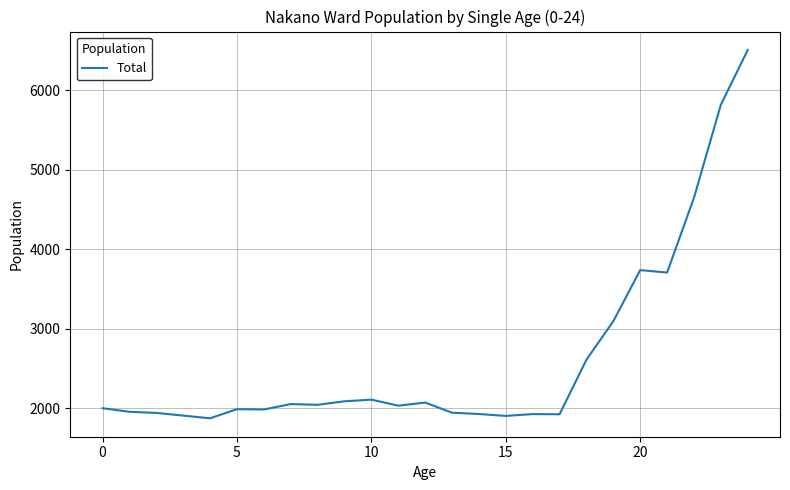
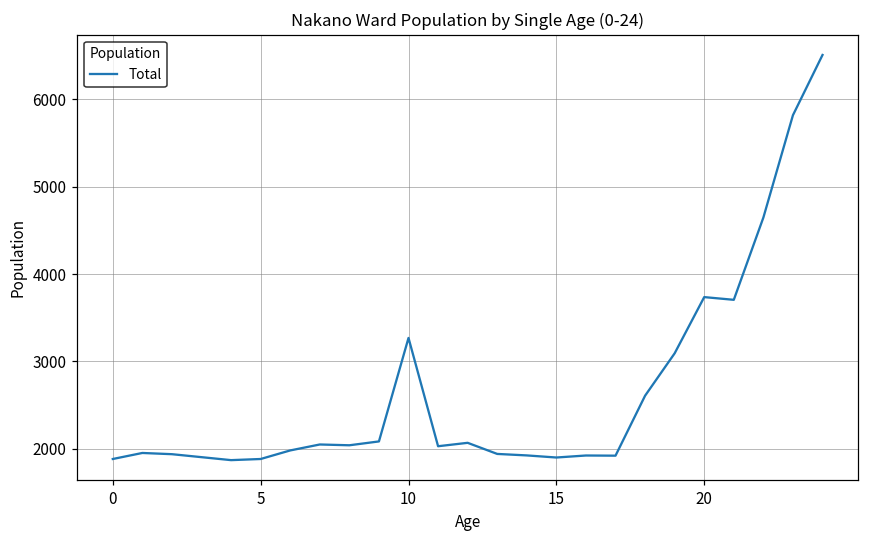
0: 2000 -> 1900
5: 2000 -> 1900
10: 2100 -> 3300
